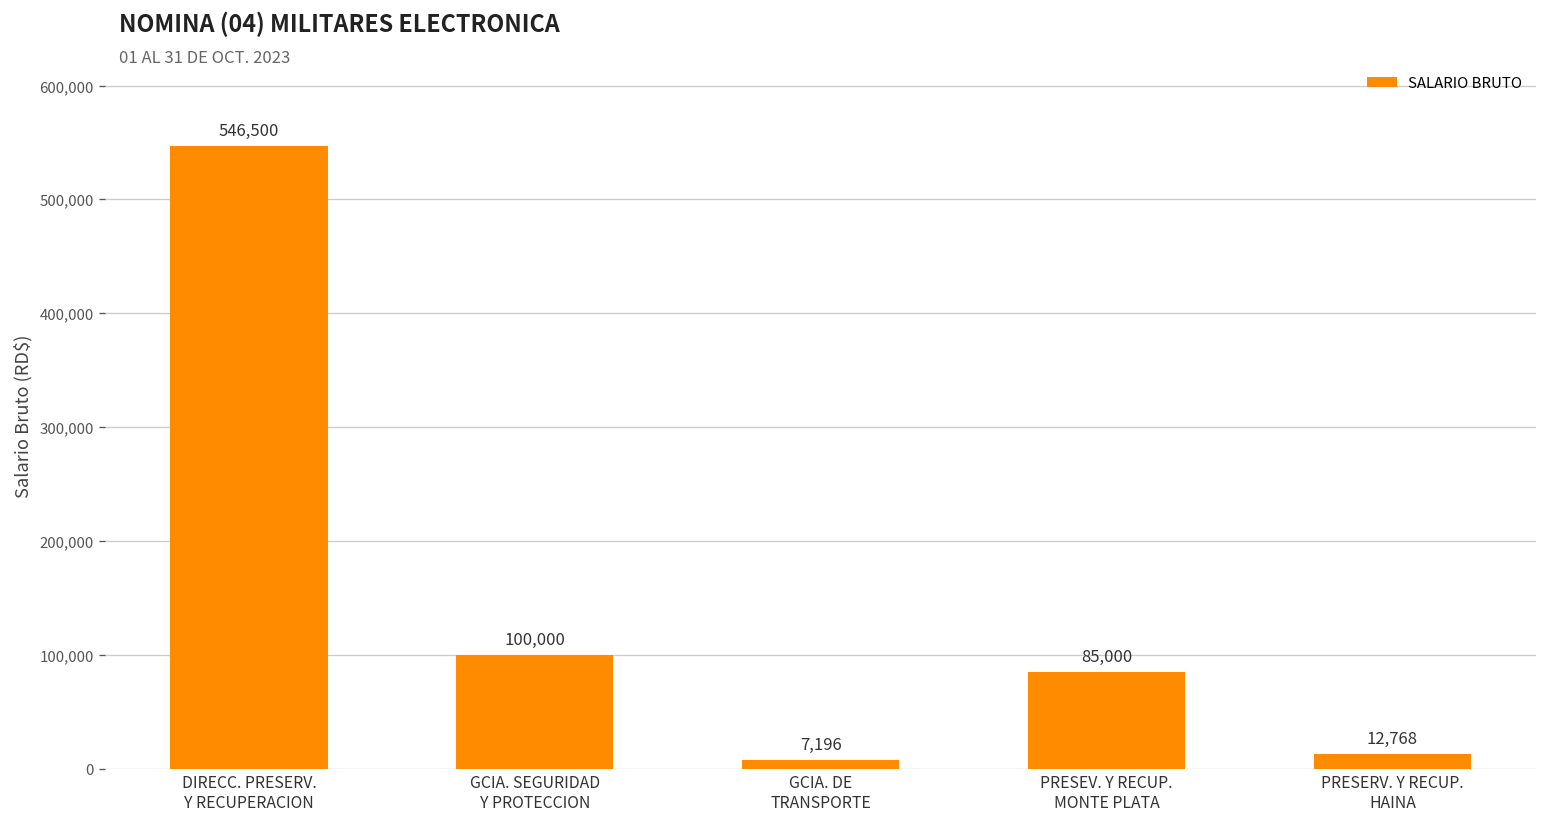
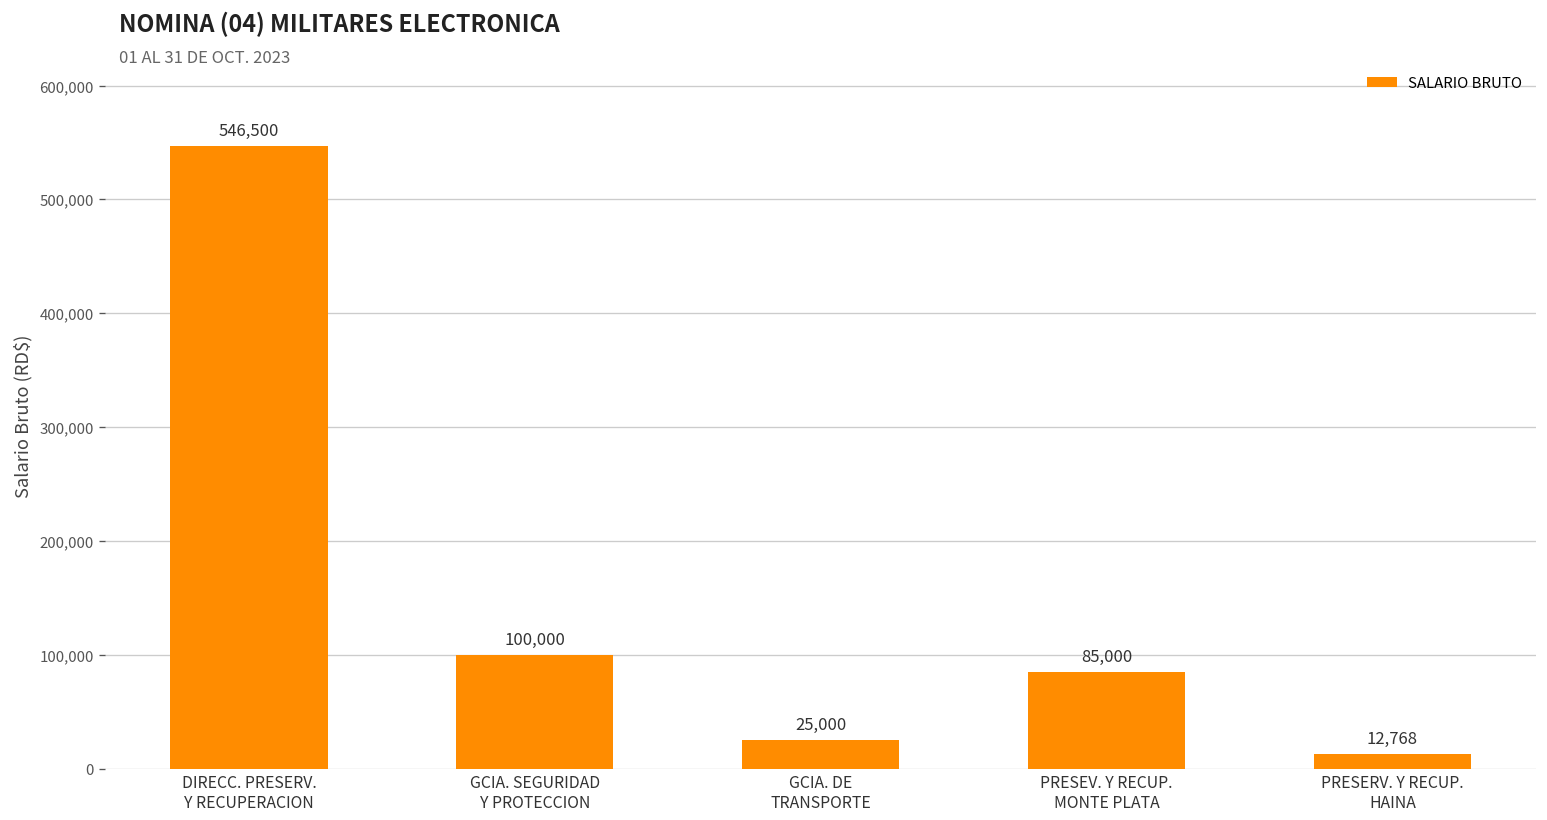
GCIA. DE TRANSPORTE: 7,196 -> 25,000
